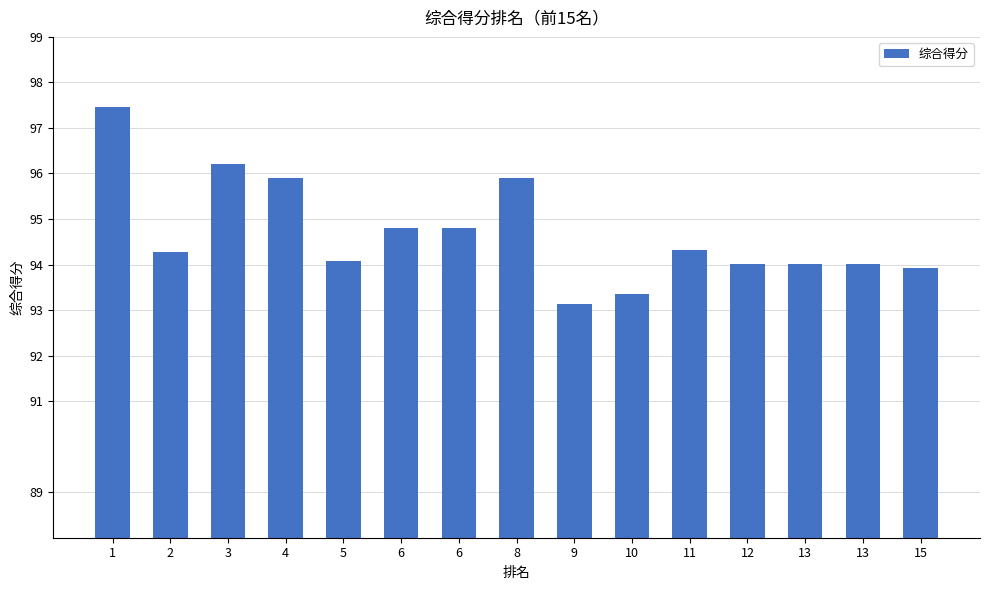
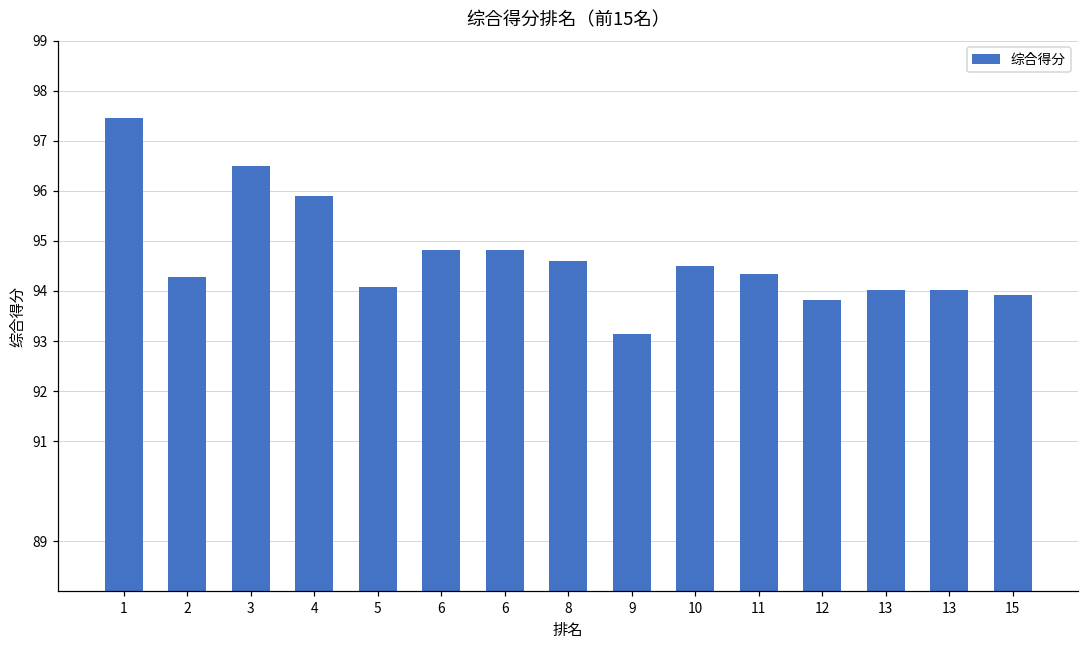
3: 96.2 -> 96.5
8: 95.9 -> 94.6
10: 93.4 -> 94.5
12: 94.0 -> 93.8
